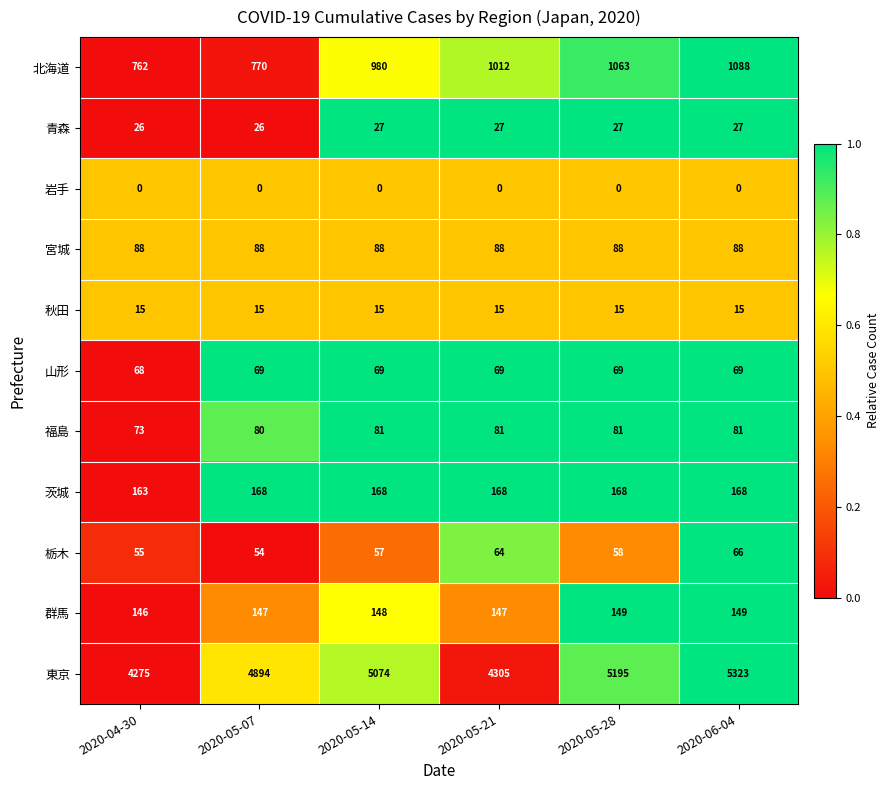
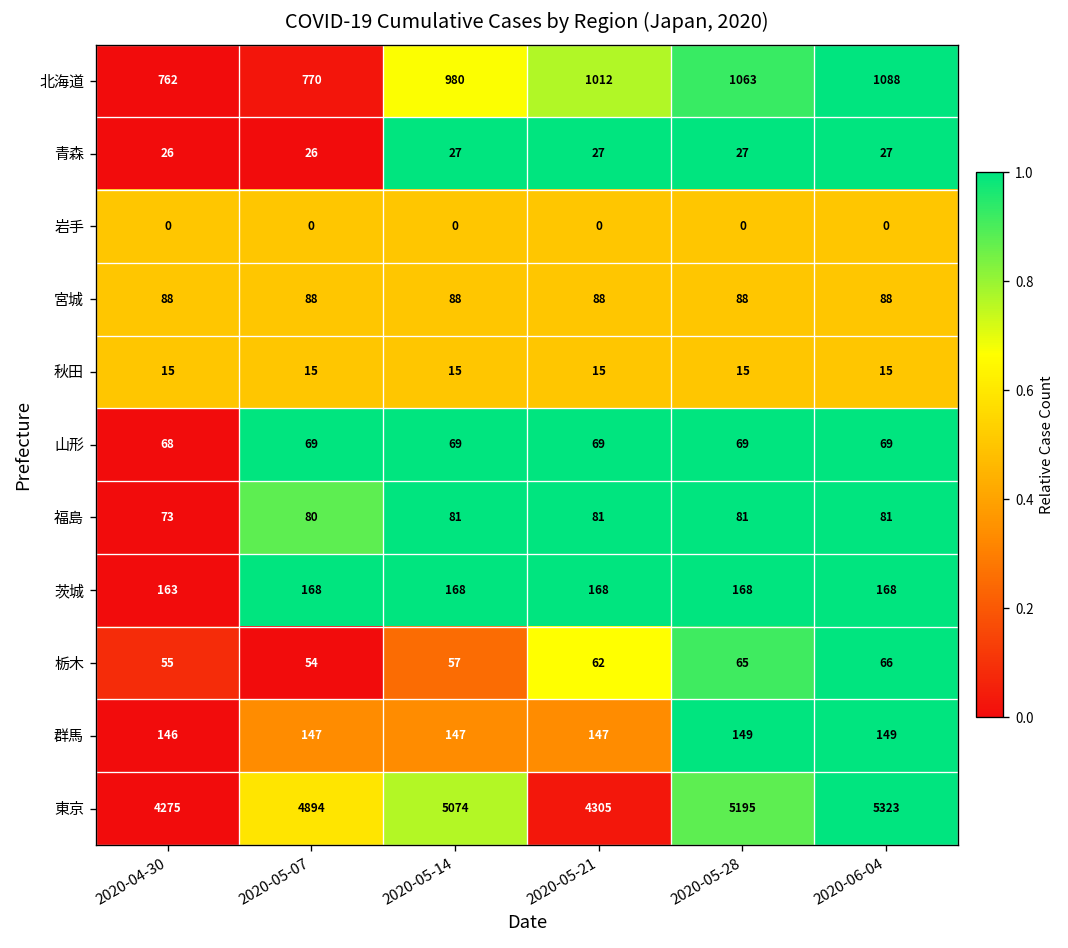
栃木, 2020-05-21: 64 -> 62
栃木, 2020-05-28: 58 -> 65
群馬, 2020-05-14: 148 -> 147
